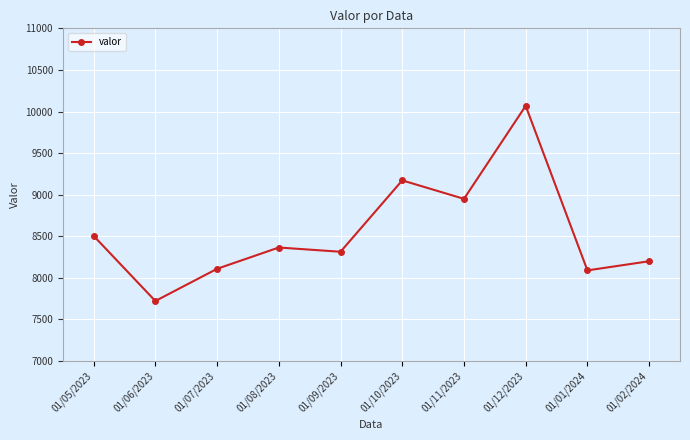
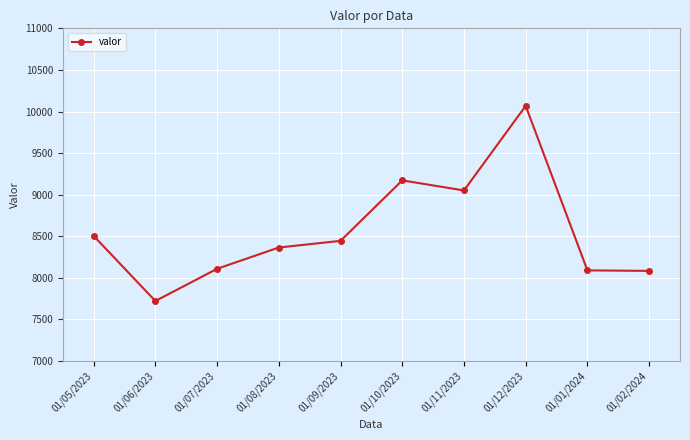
01/09/2023: 8300 -> 8400
01/11/2023: 9000 -> 9100
01/02/2024: 8200 -> 8100
